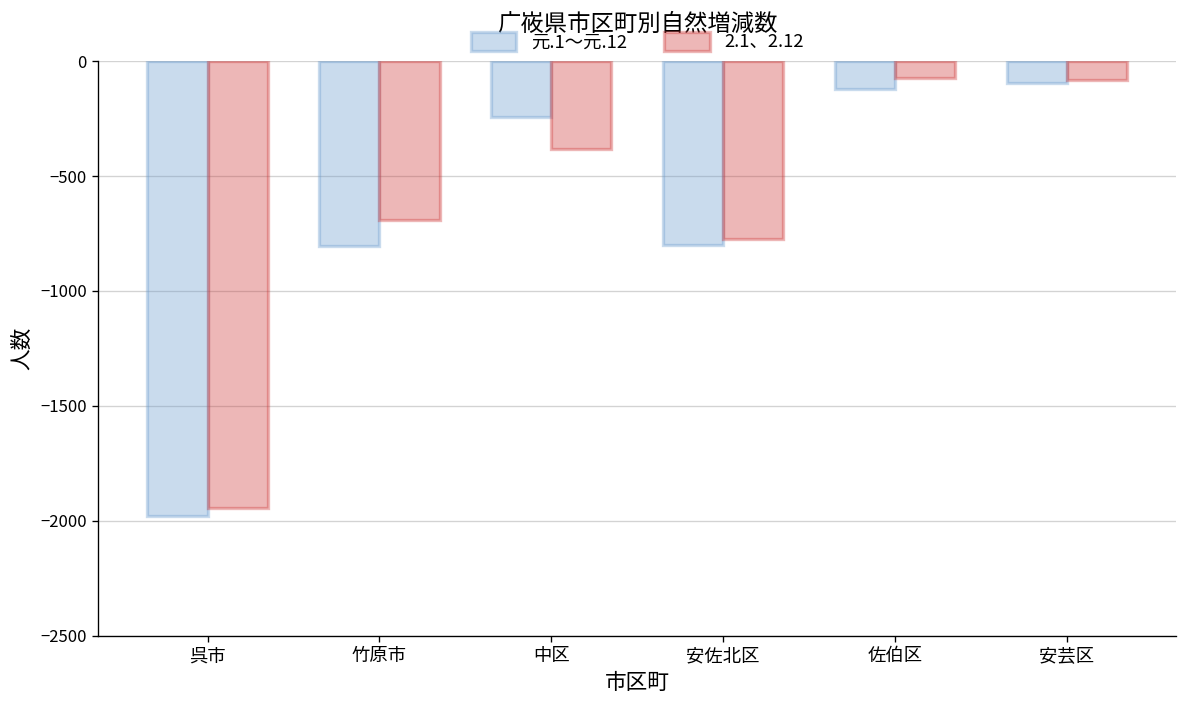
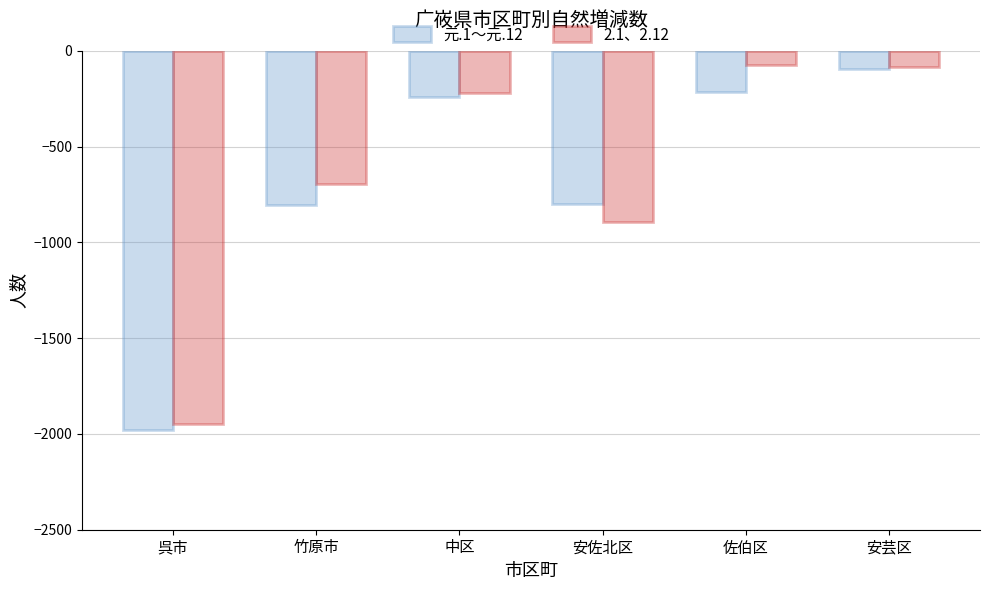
2.1、2.12, 中区: -380 -> -220
2.1、2.12, 安佐北区: -770 -> -890
元.1〜元.12, 佐伯区: -120 -> -210
